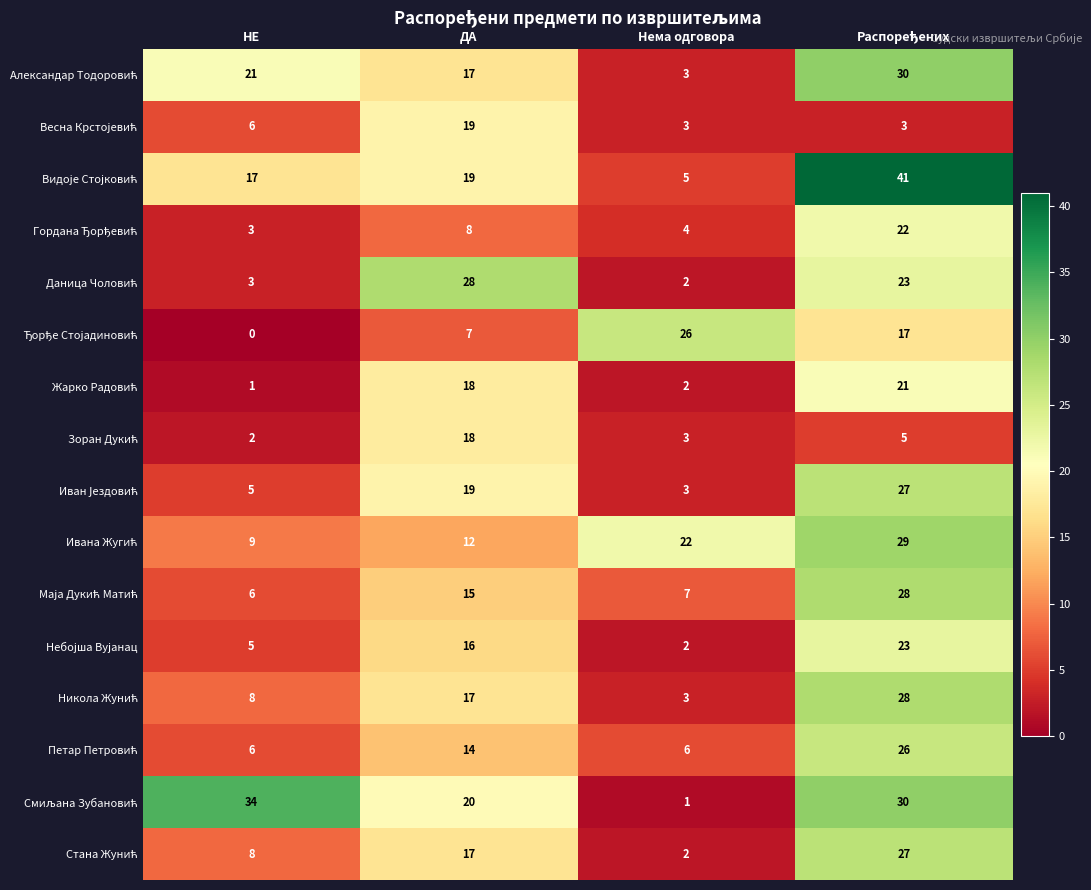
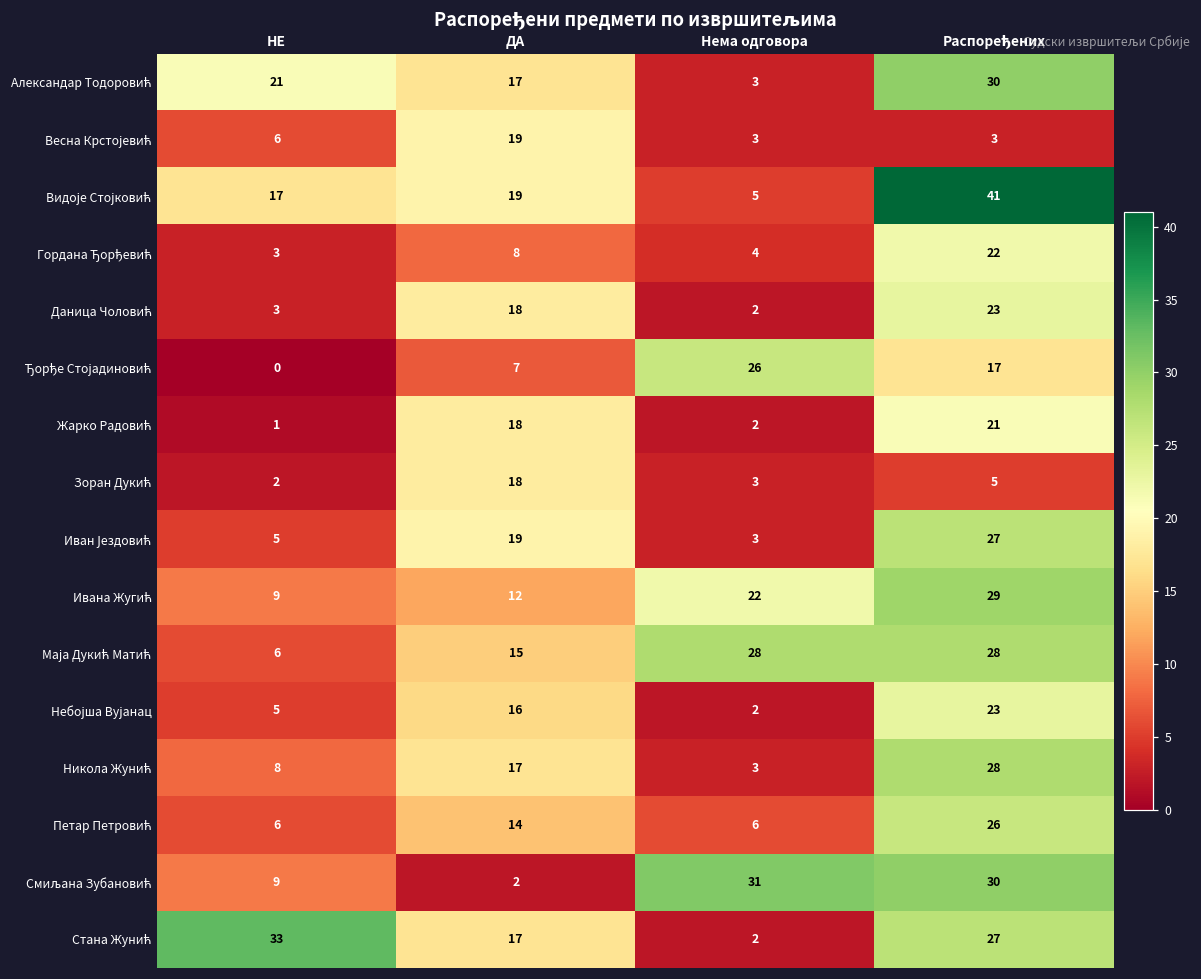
Даница Чоловић, ДА: 28 -> 18
Маја Дукић Матић, Нема одговора: 7 -> 28
Смиљана Зубановић, НЕ: 34 -> 9
Смиљана Зубановић, ДА: 20 -> 2
Смиљана Зубановић, Нема одговора: 1 -> 31
Стана Жунић, НЕ: 8 -> 33
